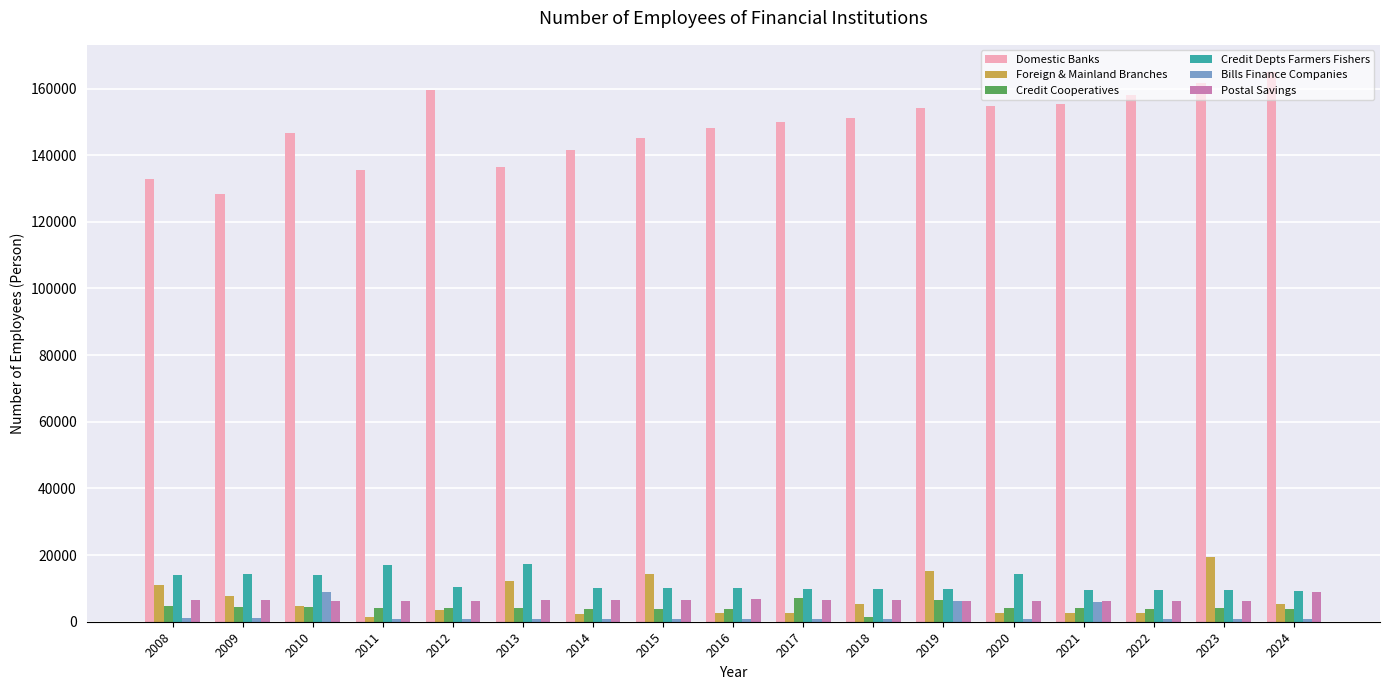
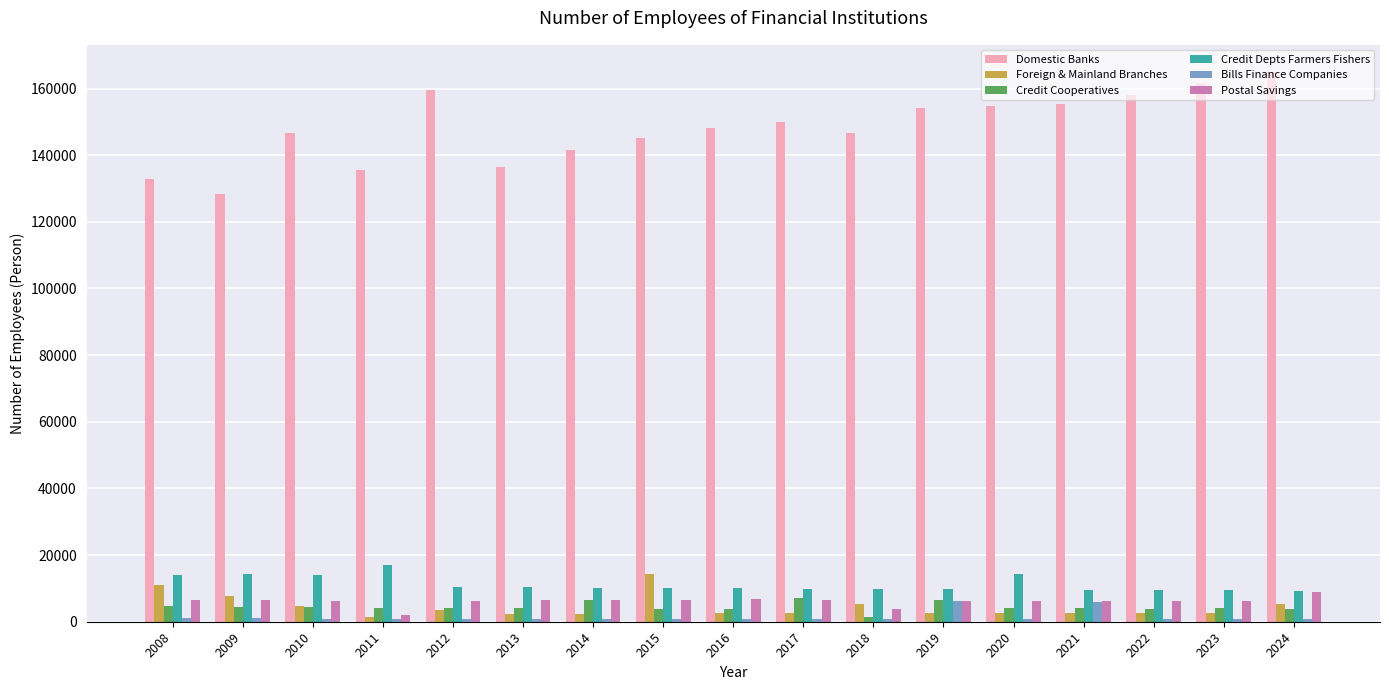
Bills Finance Companies, 2010: 9000 -> 1000
Postal Savings, 2011: 6000 -> 2000
Foreign & Mainland Branches, 2013: 12000 -> 2000
Credit Depts Farmers Fishers, 2013: 17000 -> 10000
Credit Cooperatives, 2014: 4000 -> 6000
Domestic Banks, 2018: 151000 -> 147000
Postal Savings, 2018: 6000 -> 4000
Foreign & Mainland Branches, 2019: 15000 -> 3000
Foreign & Mainland Branches, 2023: 19000 -> 3000
